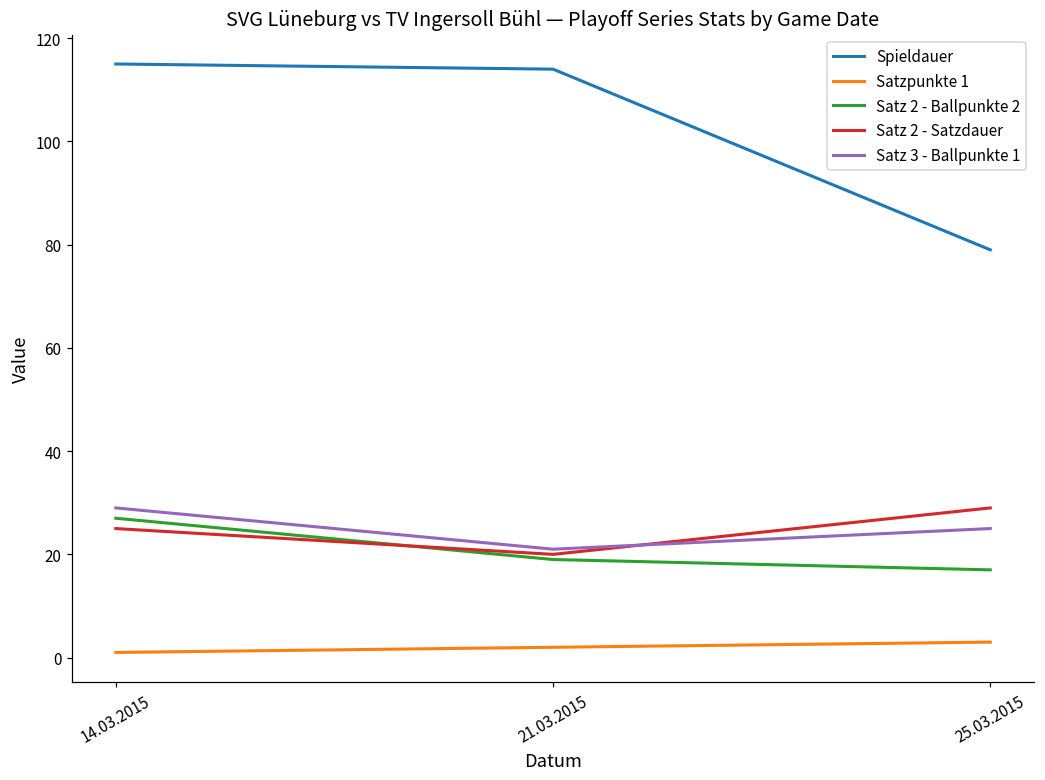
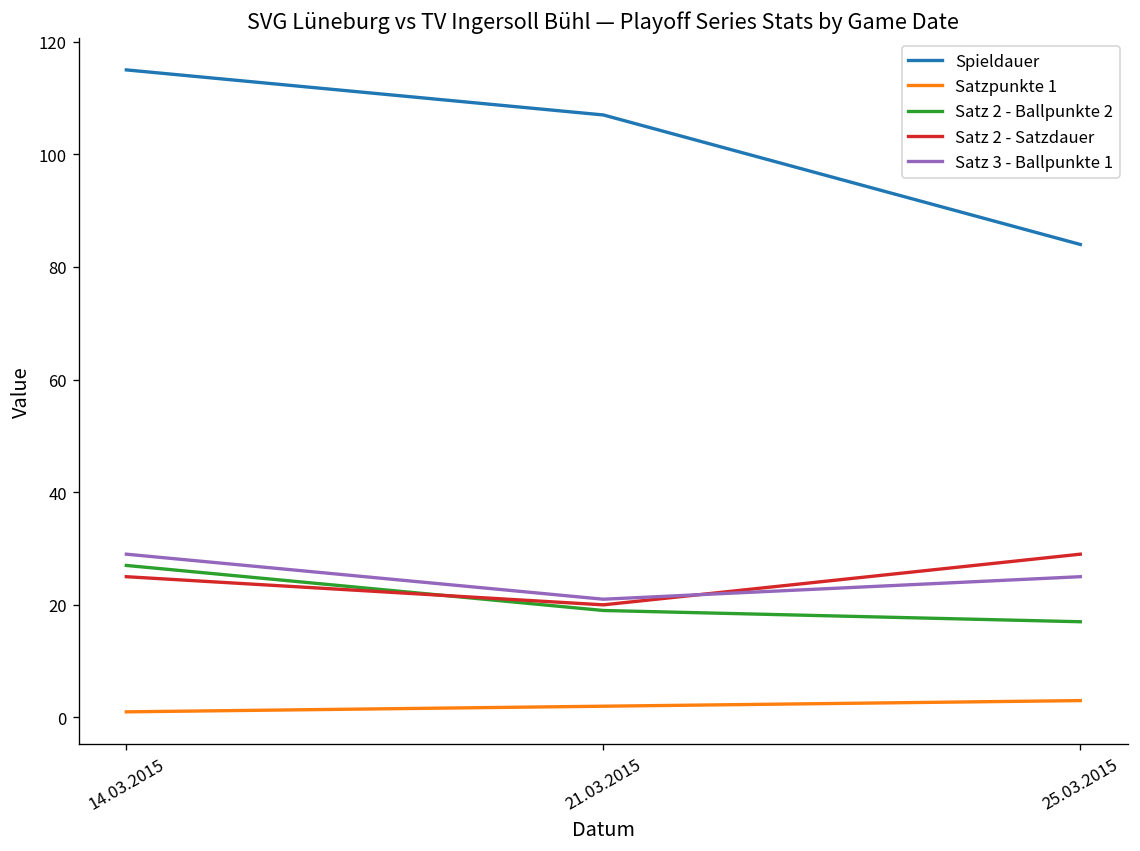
Spieldauer, 21.03.2015: 114 -> 107
Spieldauer, 25.03.2015: 79 -> 84
